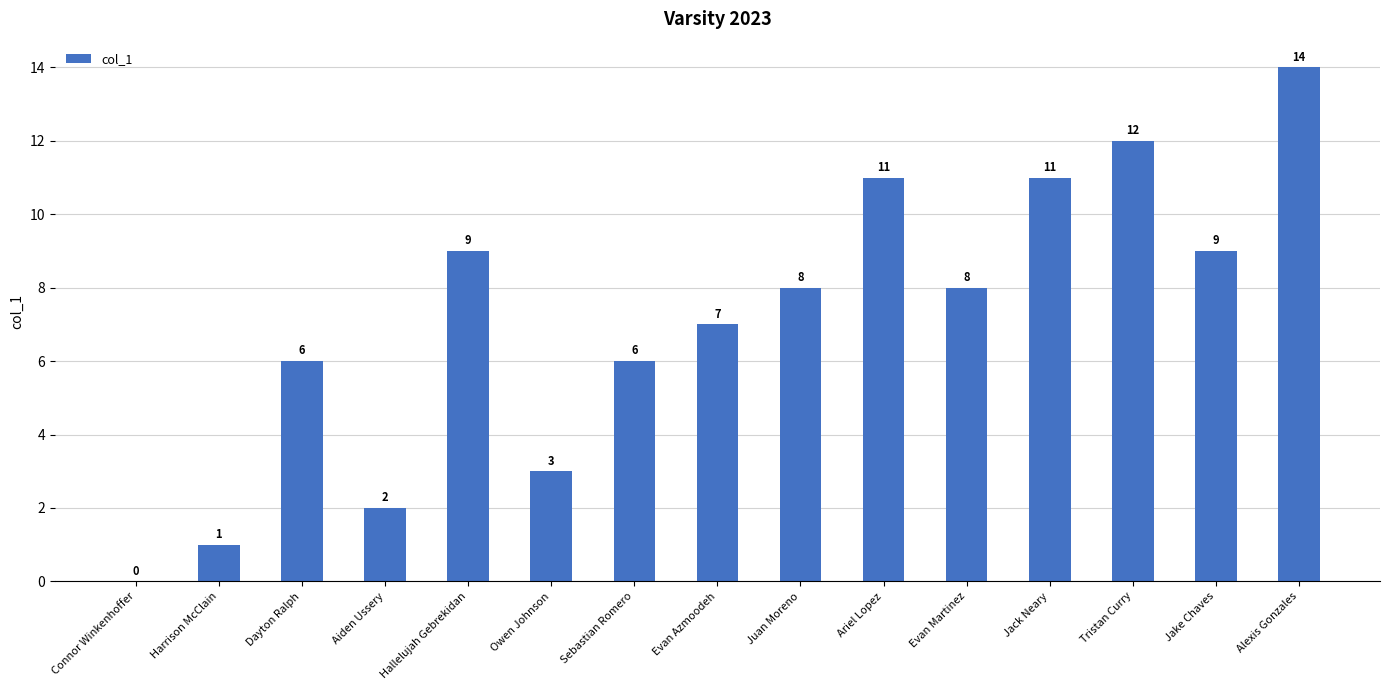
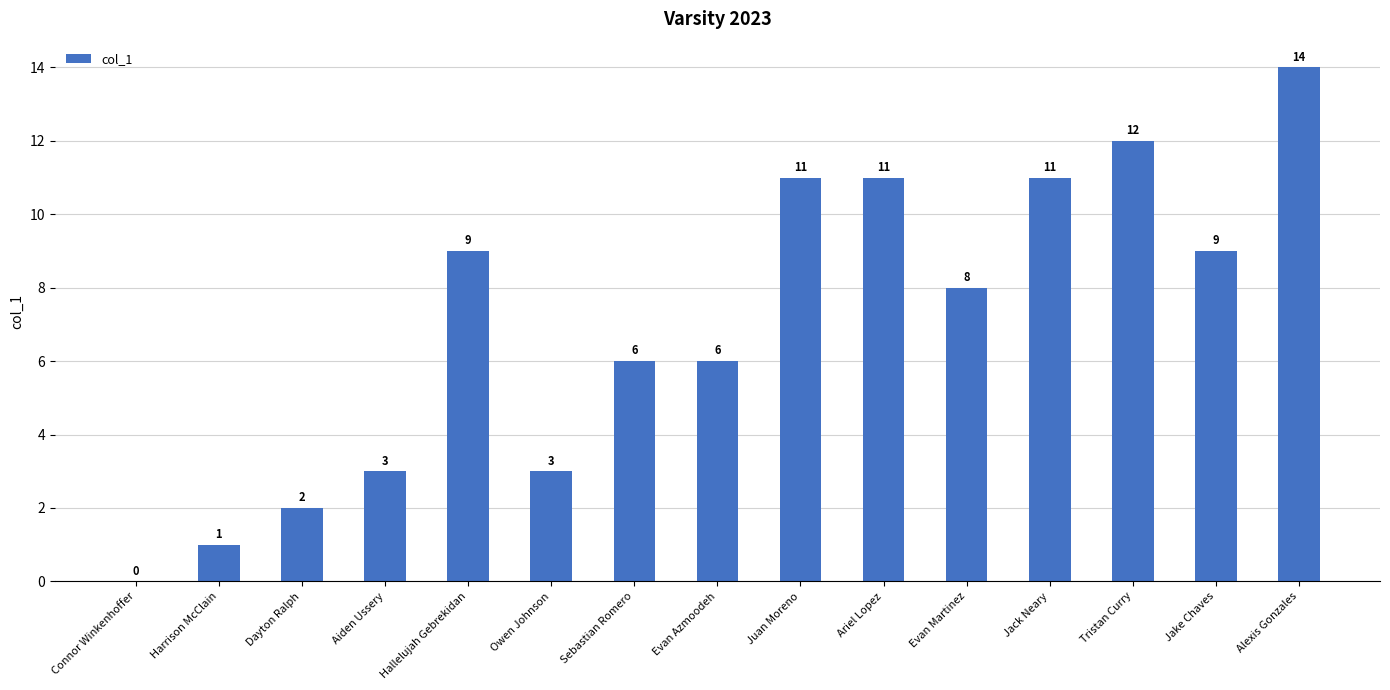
Dayton Ralph: 6 -> 2
Aiden Ussery: 2 -> 3
Evan Azmoodeh: 7 -> 6
Juan Moreno: 8 -> 11
